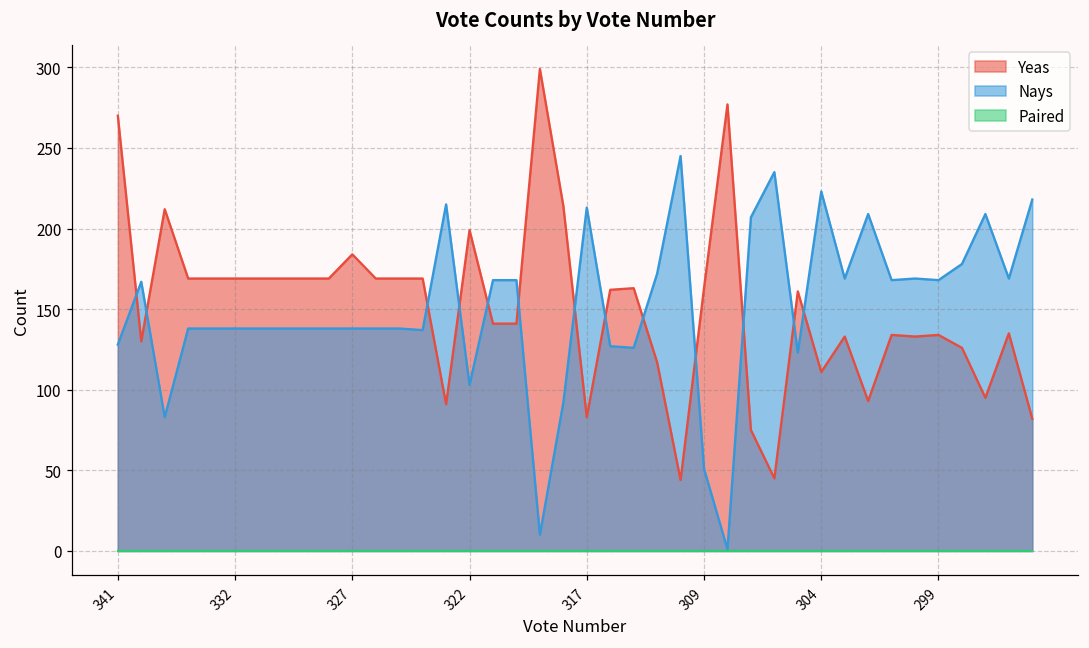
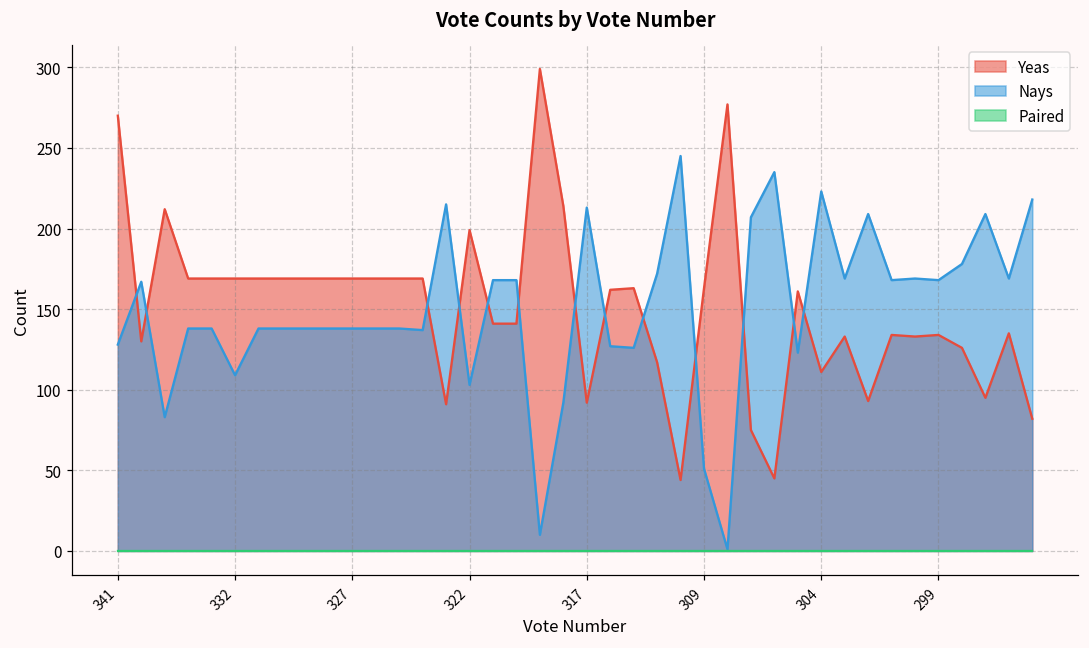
Nays, 332: 138 -> 109
Yeas, 327: 184 -> 169
Yeas, 317: 83 -> 92
